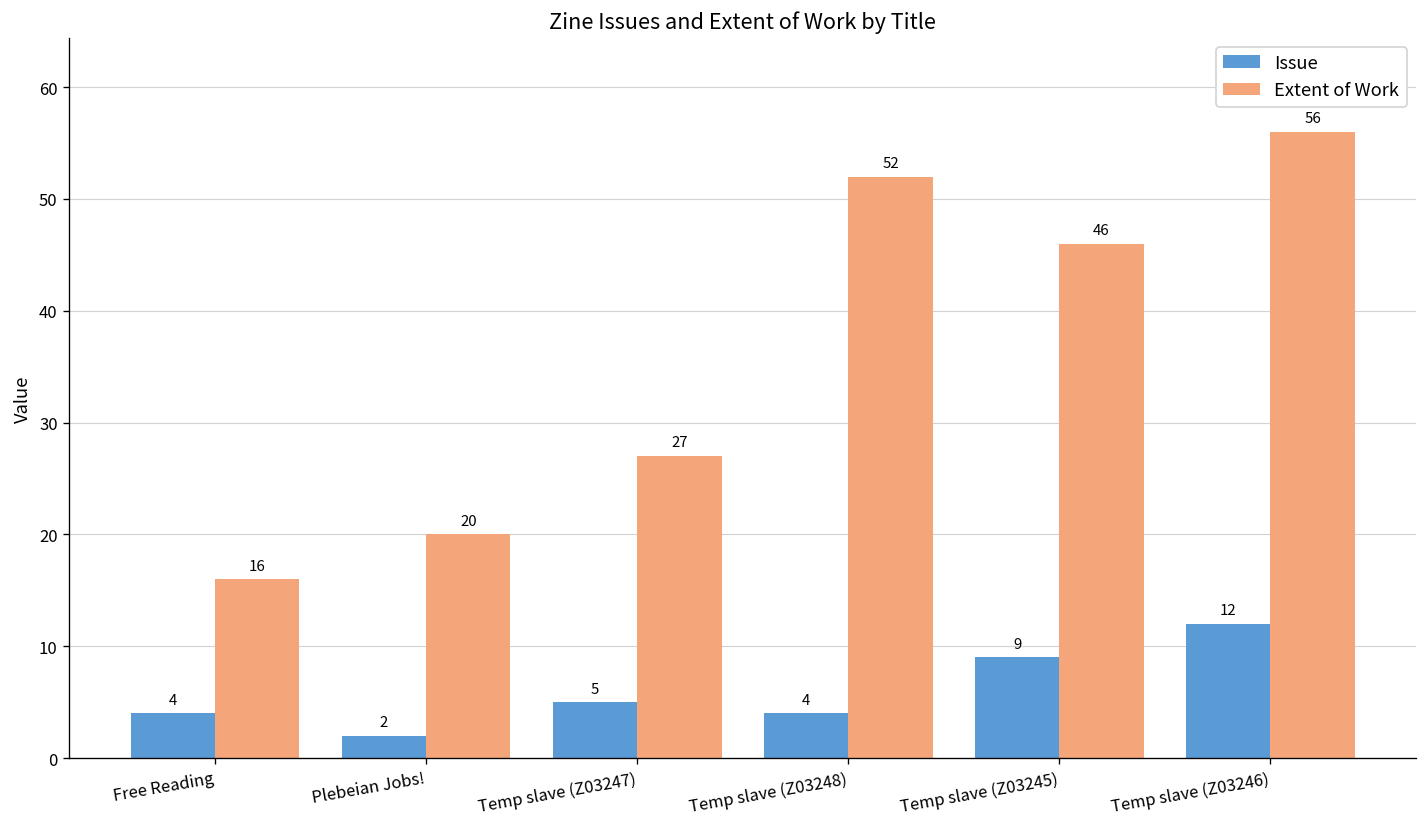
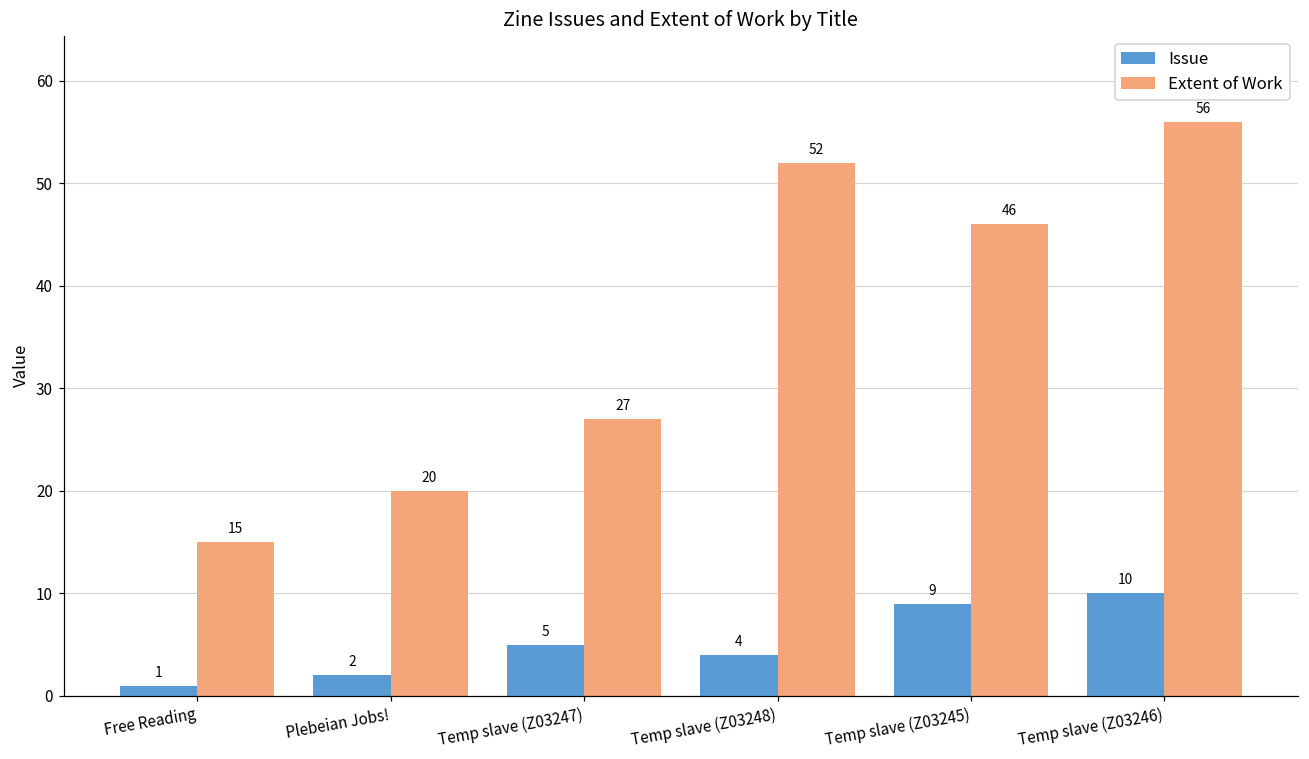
Issue, Free Reading: 4 -> 1
Extent of Work, Free Reading: 16 -> 15
Issue, Temp slave (Z03246): 12 -> 10
